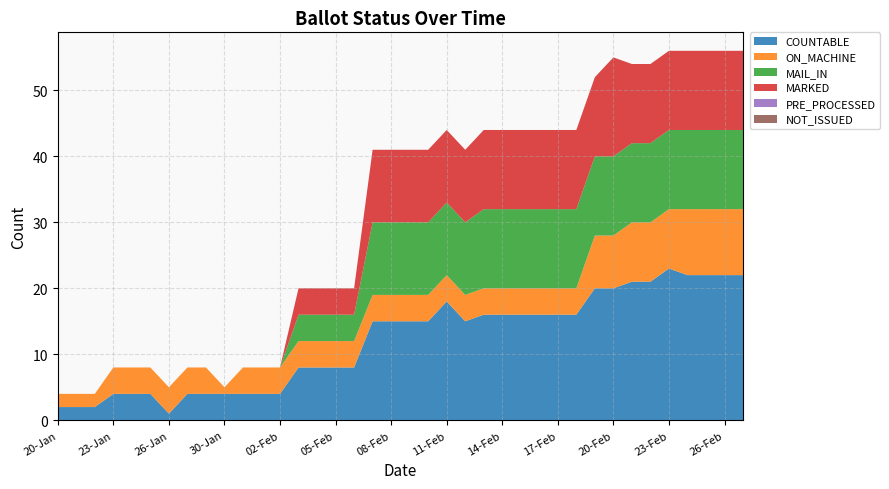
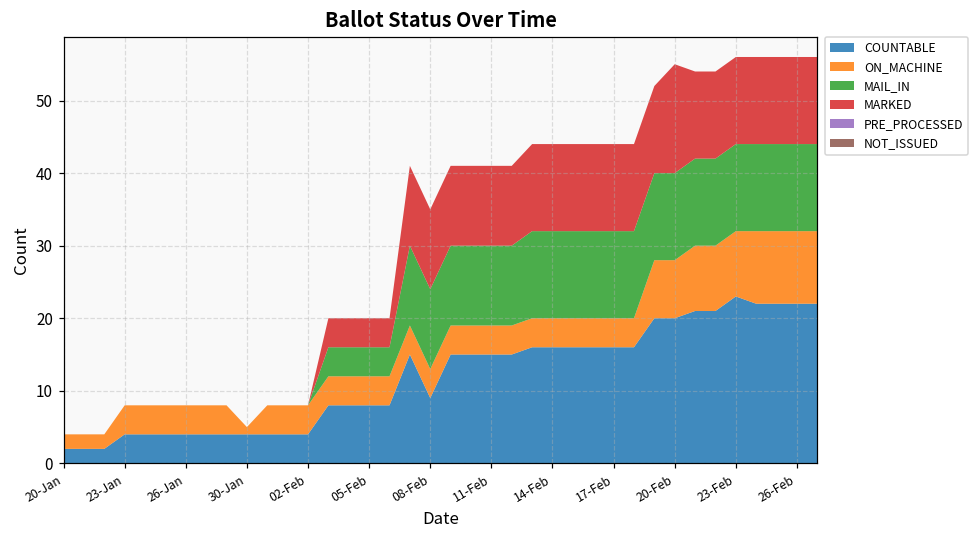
COUNTABLE, 26-Jan: 1 -> 4
COUNTABLE, 08-Feb: 15 -> 9
COUNTABLE, 11-Feb: 18 -> 15
